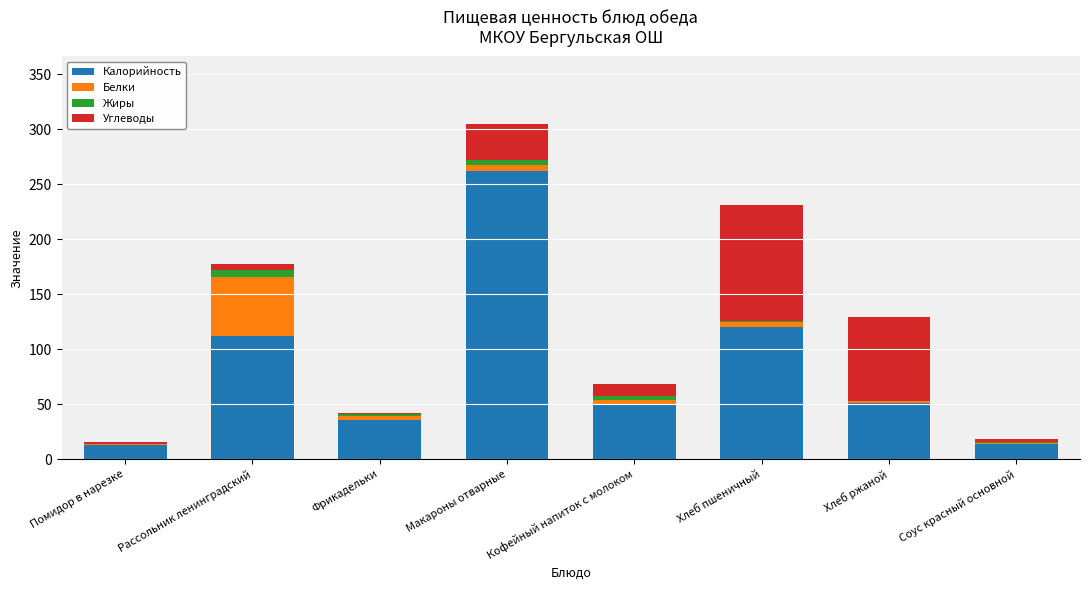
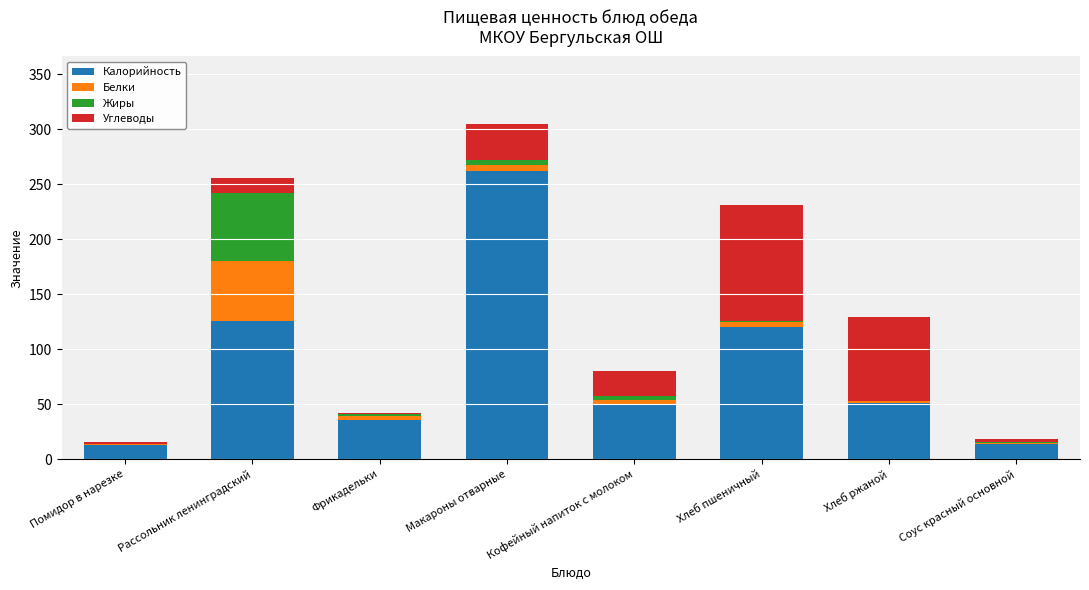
Калорийность, Рассольник ленинградский: 112 -> 126
Жиры, Рассольник ленинградский: 6 -> 62
Углеводы, Рассольник ленинградский: 5 -> 14
Углеводы, Кофейный напиток с молоком: 11 -> 23
